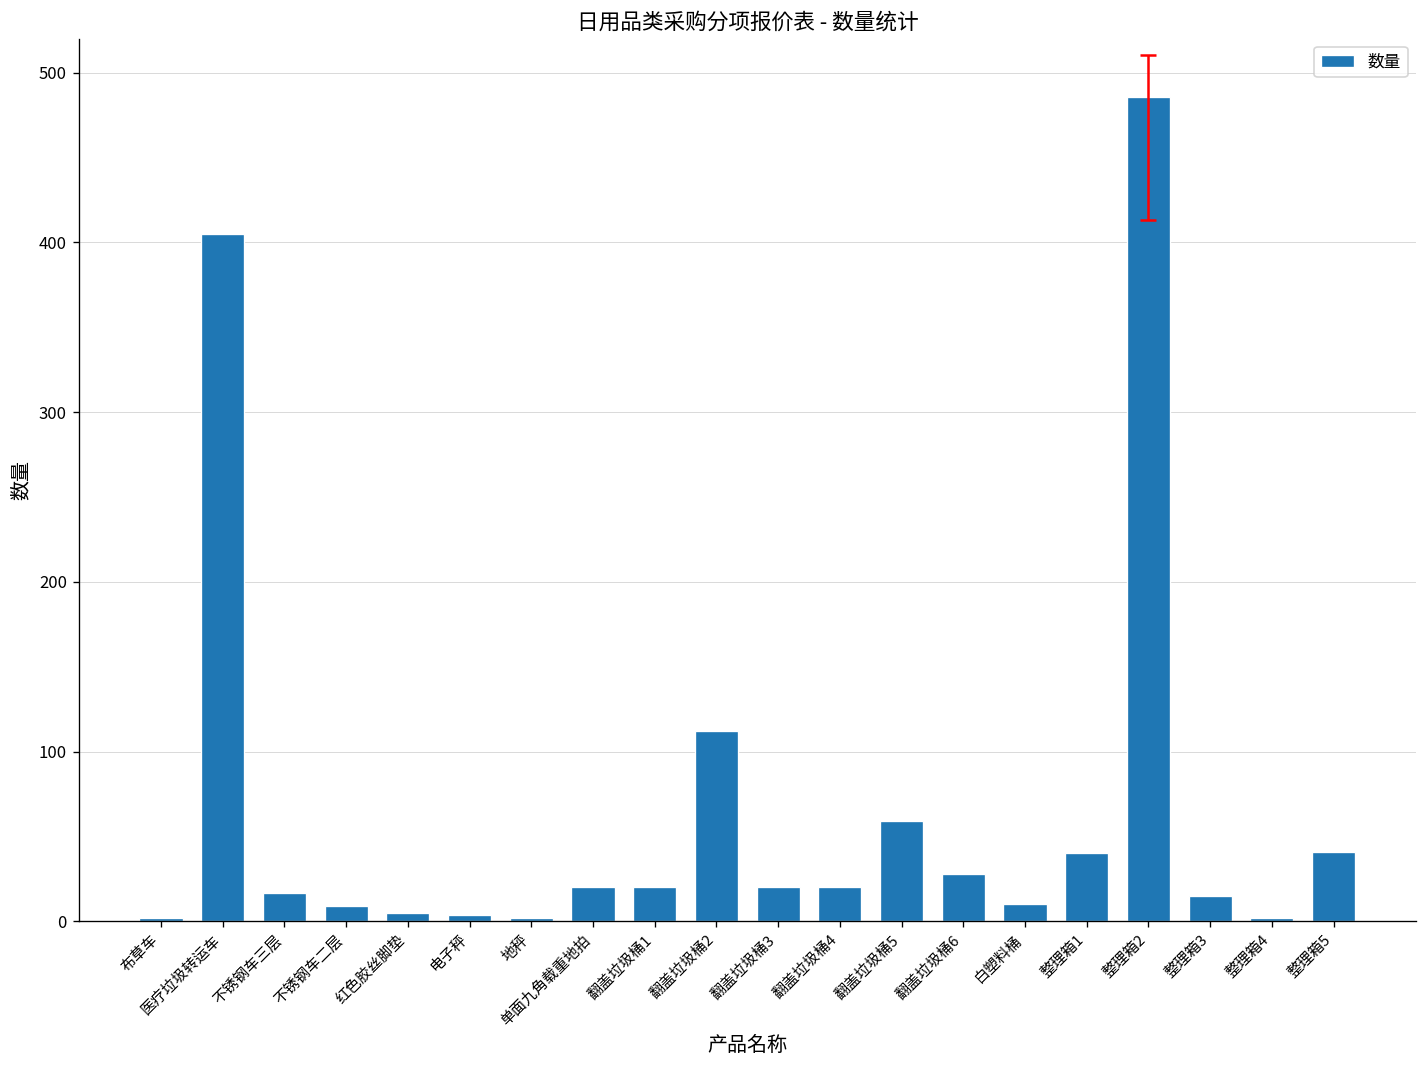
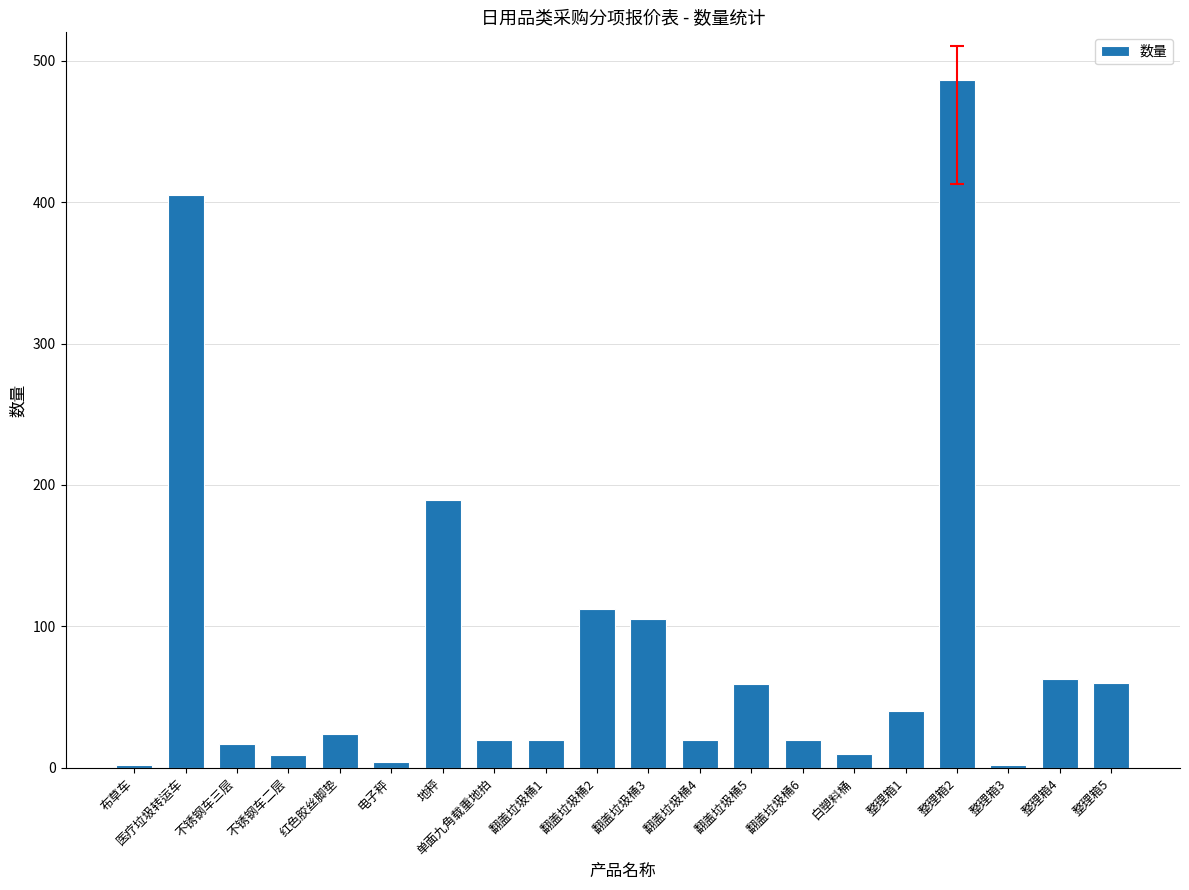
数量, 红色胶丝脚垫: 5 -> 24
数量, 地秤: 2 -> 189
数量, 翻盖垃圾桶3: 20 -> 105
数量, 翻盖垃圾桶6: 28 -> 20
数量, 整理箱3: 15 -> 2
数量, 整理箱4: 2 -> 63
数量, 整理箱5: 41 -> 60
